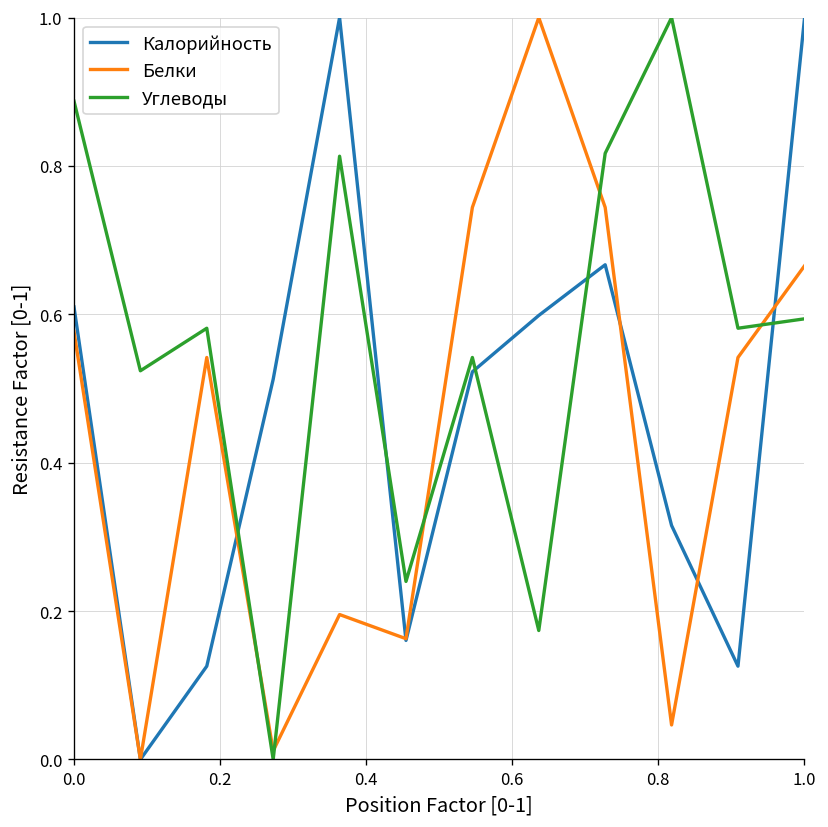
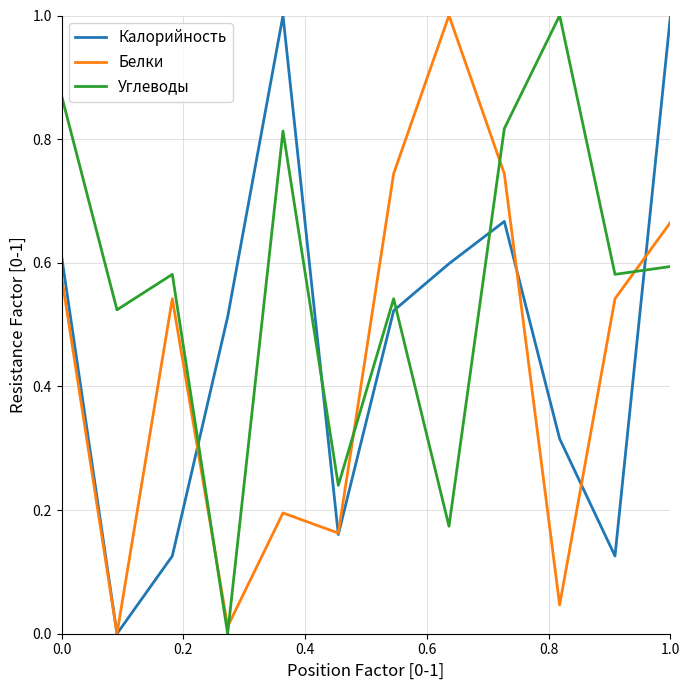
Углеводы, 0.0: 0.89 -> 0.87
